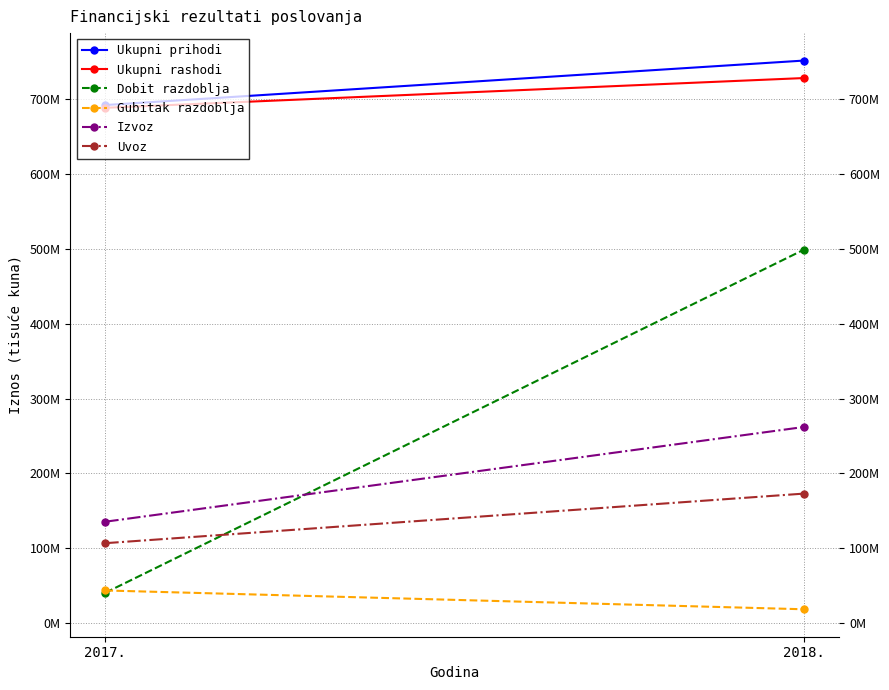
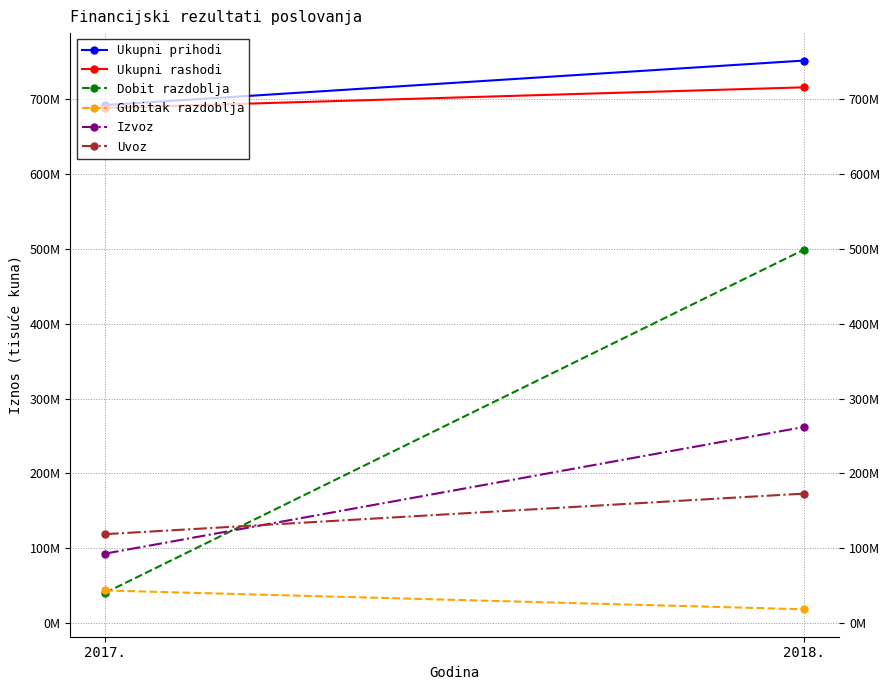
Izvoz, 2017.: 140000000 -> 90000000
Uvoz, 2017.: 110000000 -> 120000000
Ukupni rashodi, 2018.: 730000000 -> 720000000
